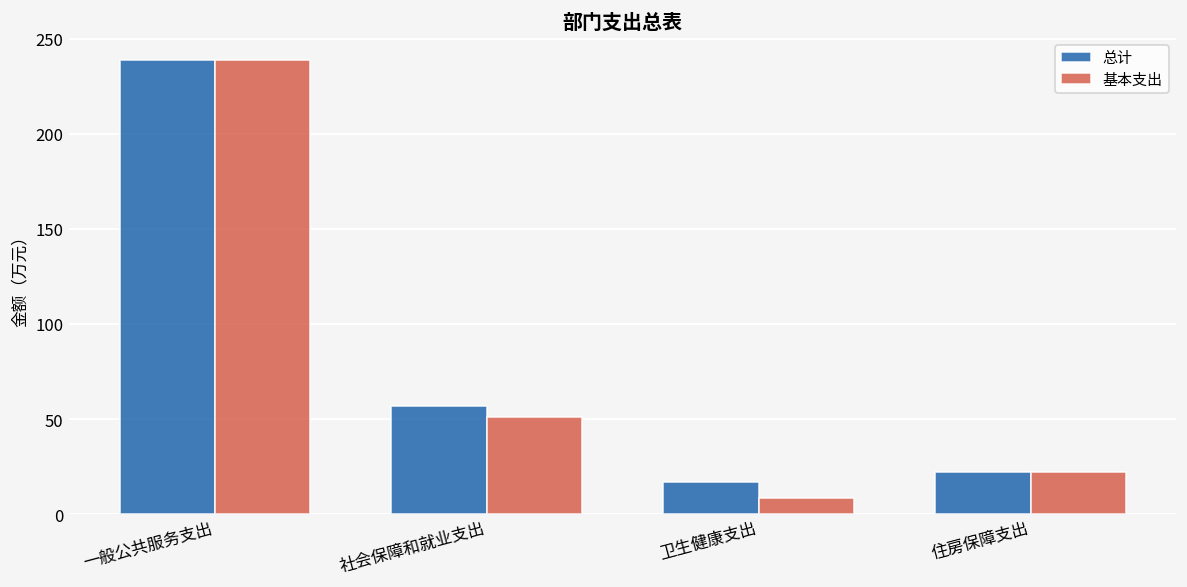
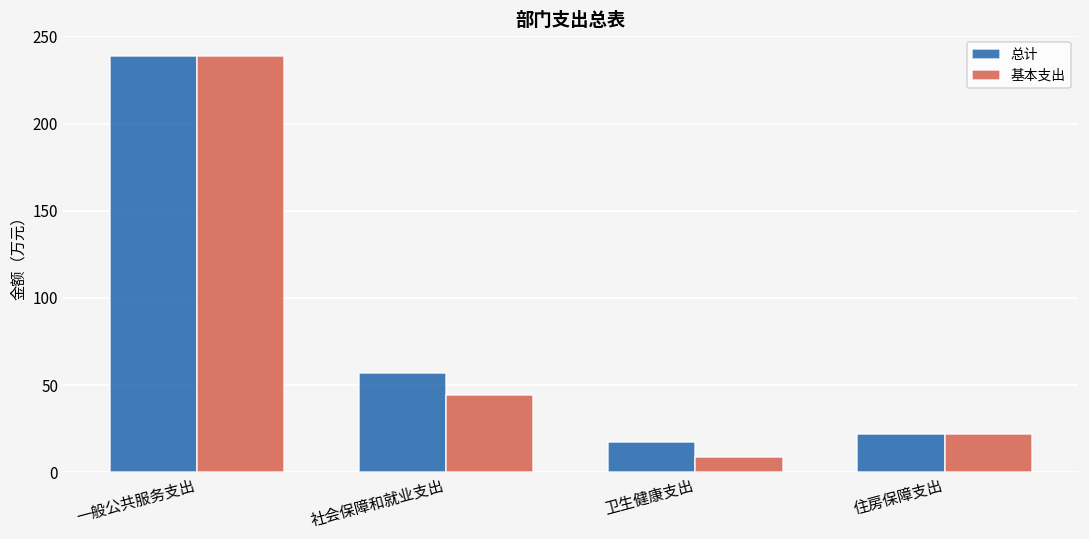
基本支出, 社会保障和就业支出: 51 -> 44
